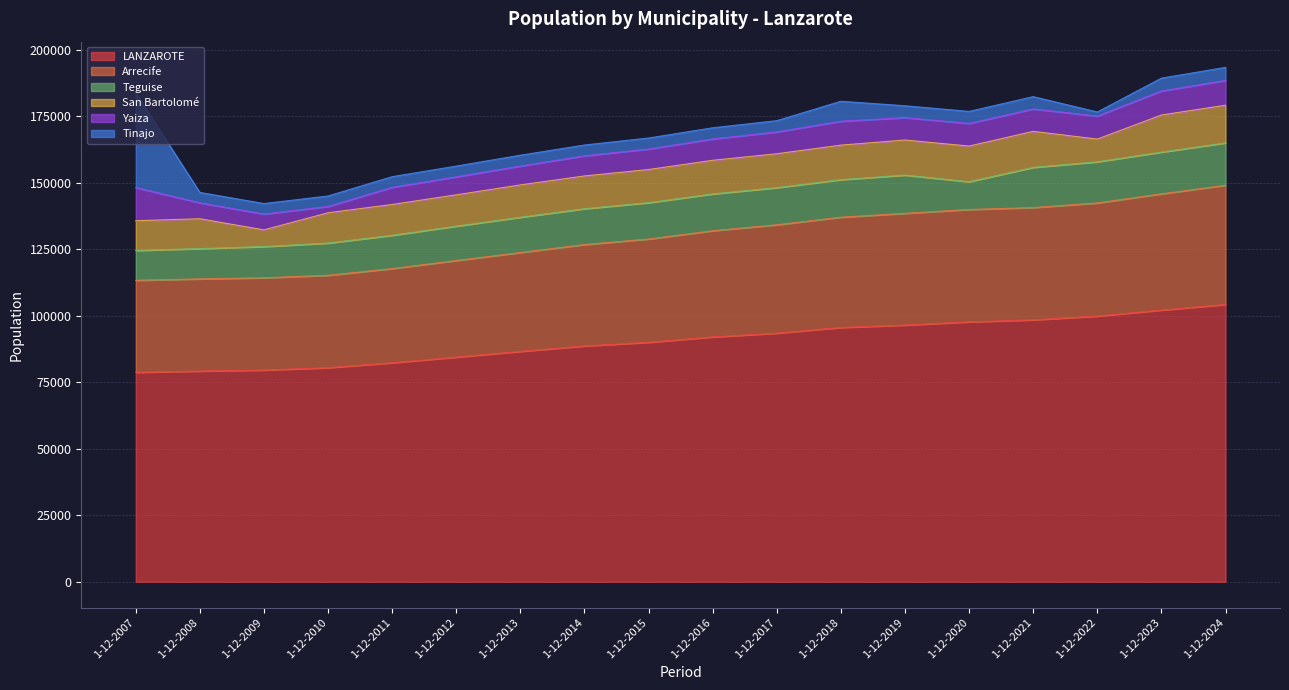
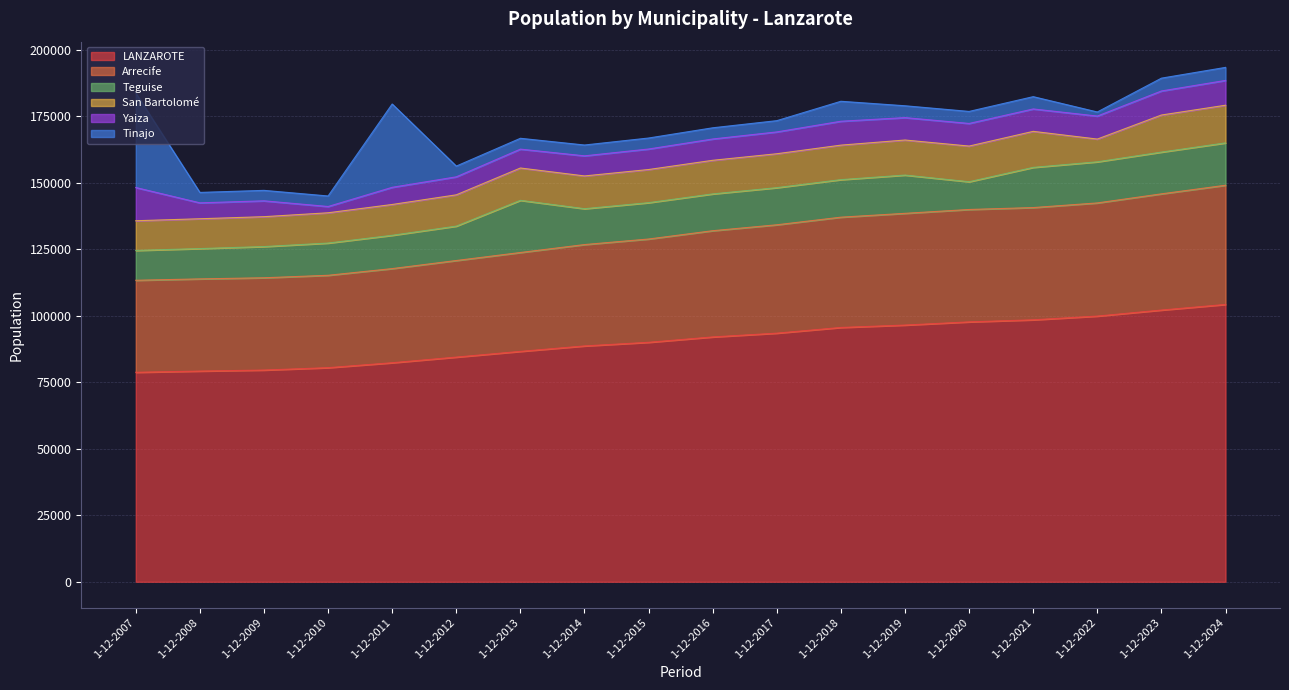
San Bartolomé, 1-12-2009: 6000 -> 11000
Tinajo, 1-12-2011: 4000 -> 31000
Teguise, 1-12-2013: 13000 -> 20000
